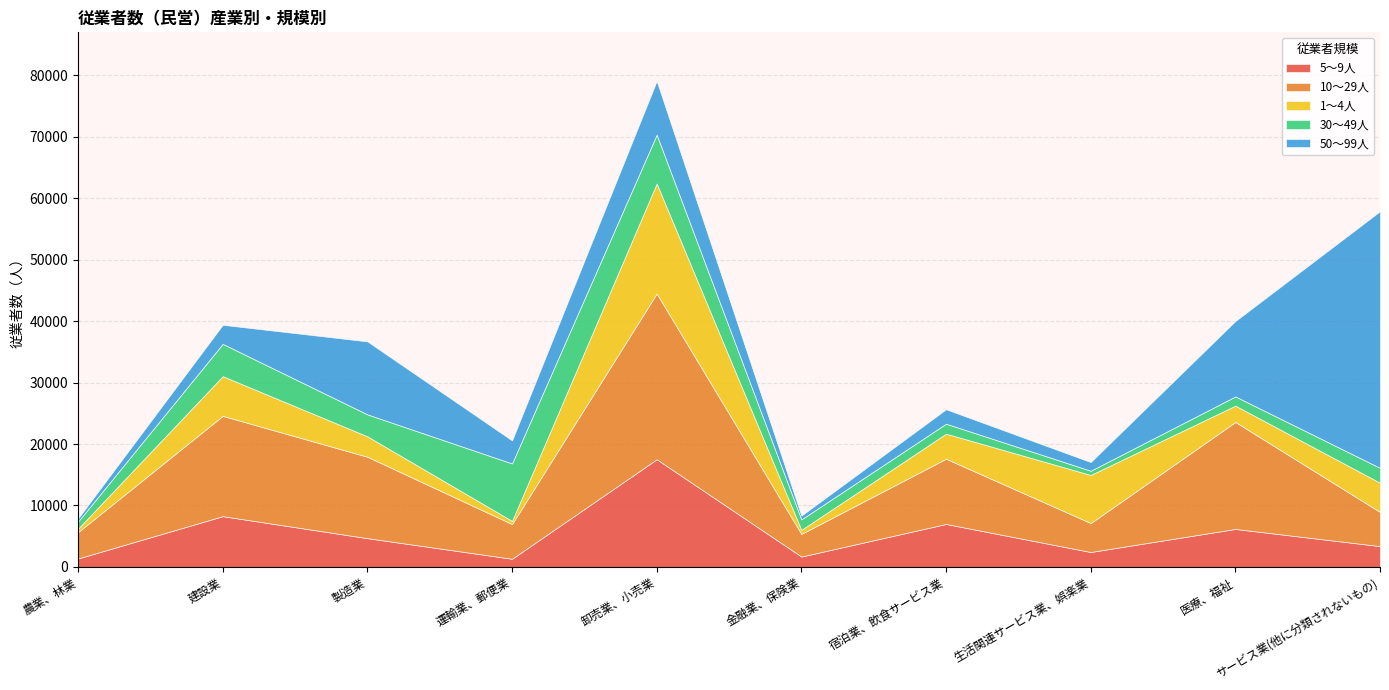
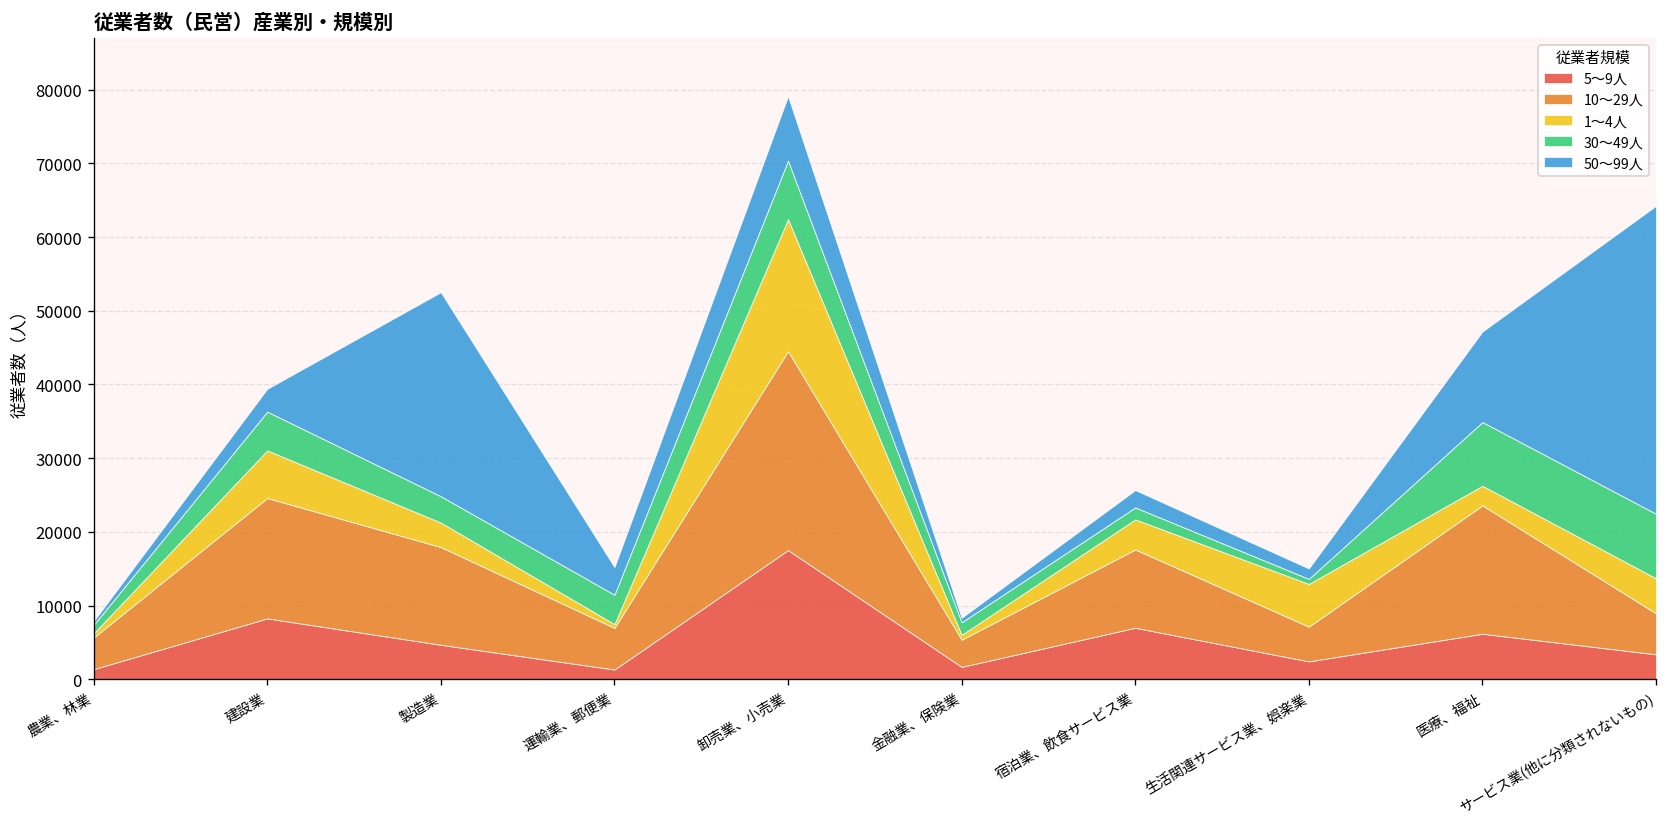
50～99人, 製造業: 12000 -> 28000
30～49人, 運輸業、郵便業: 9000 -> 4000
1～4人, 生活関連サービス業、娯楽業: 8000 -> 6000
30～49人, 医療、福祉: 1000 -> 9000
30～49人, サービス業(他に分類されないもの): 2000 -> 9000
